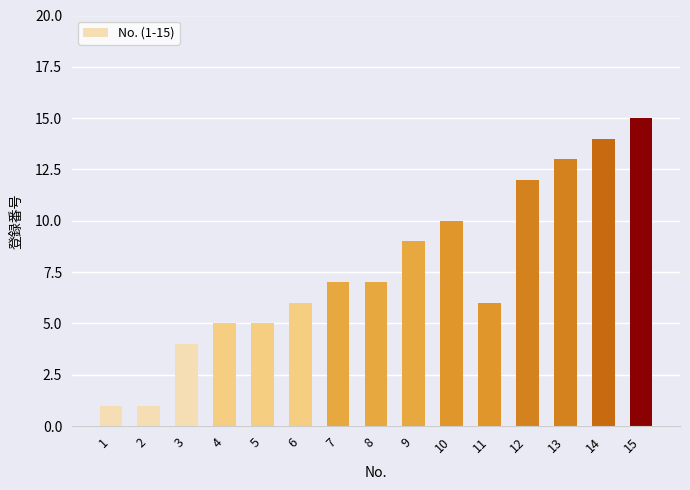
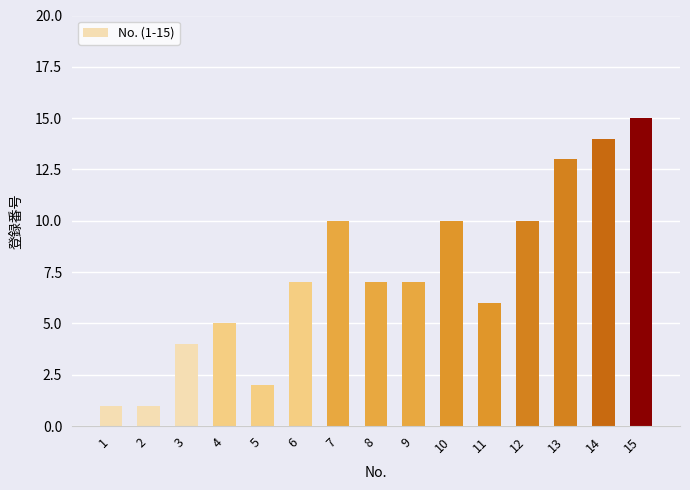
5: 5 -> 2
6: 6 -> 7
7: 7 -> 10
9: 9 -> 7
12: 12 -> 10
